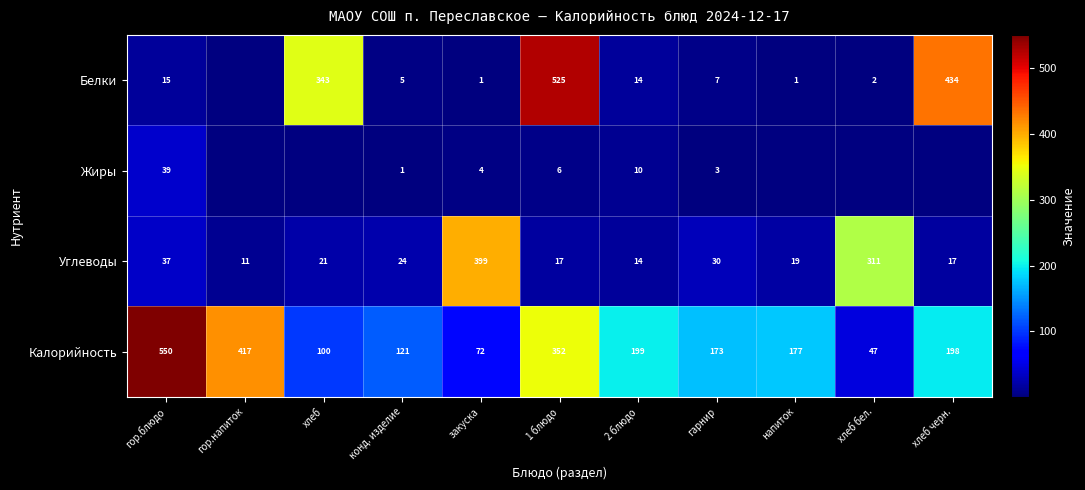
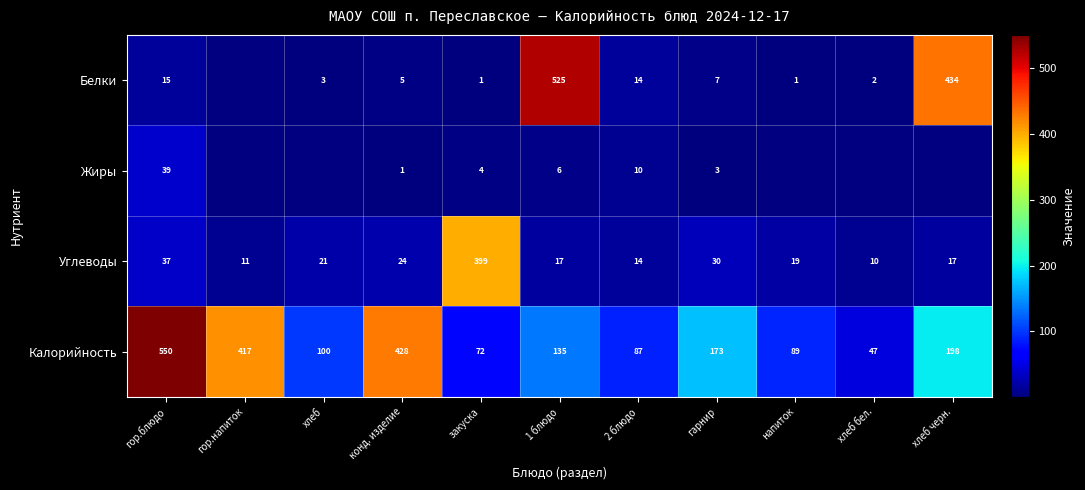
Белки, хлеб: 343 -> 3
Углеводы, хлеб бел.: 311 -> 10
Калорийность, конд. изделие: 121 -> 428
Калорийность, 1 блюдо: 352 -> 135
Калорийность, 2 блюдо: 199 -> 87
Калорийность, напиток: 177 -> 89
